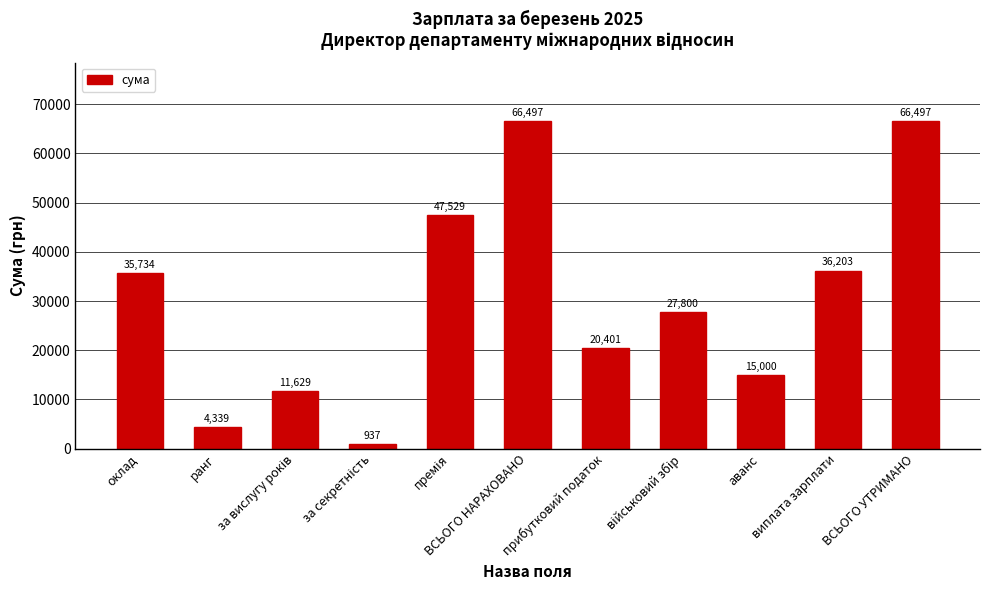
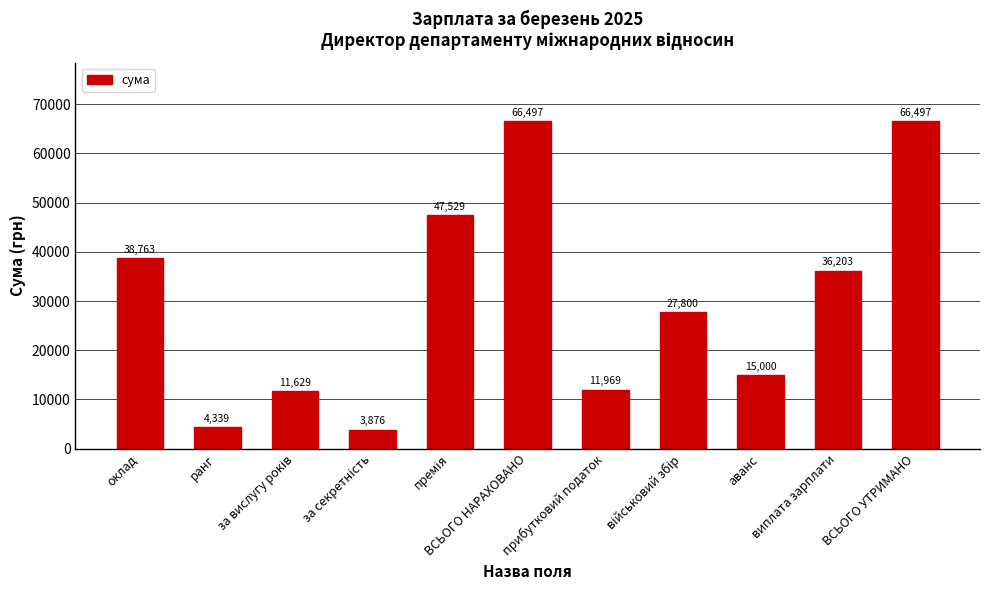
оклад: 35,734 -> 38,763
за секретність: 937 -> 3,876
прибутковий податок: 20,401 -> 11,969
